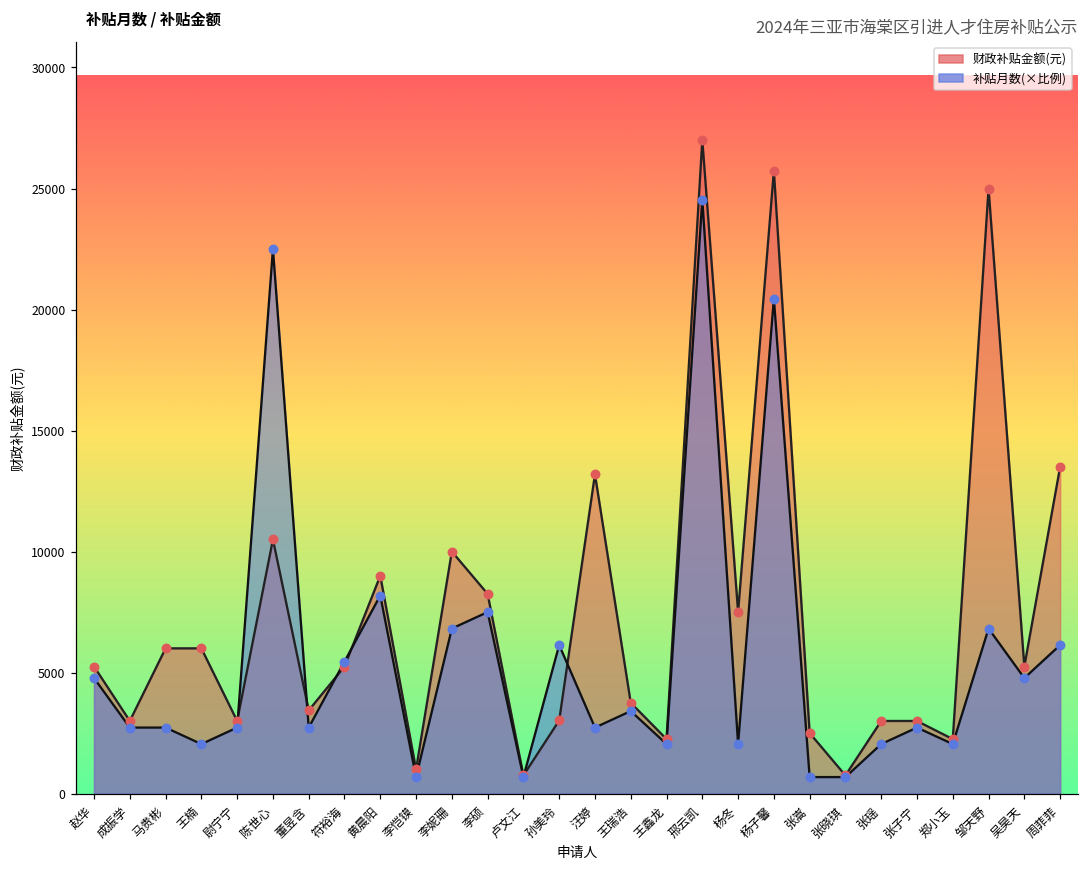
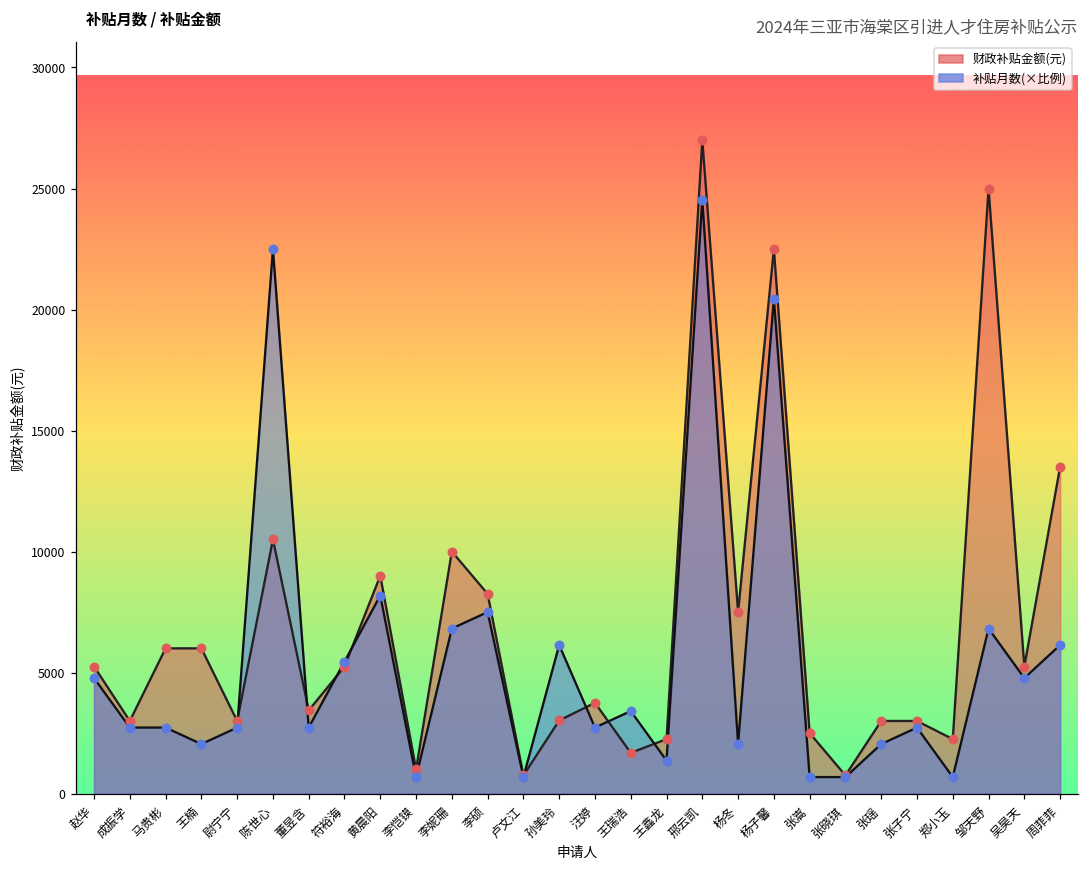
财政补贴金额(元), 汪婷: 13200 -> 3800
财政补贴金额(元), 王瑞浩: 3800 -> 1700
补贴月数(×比例), 王鑫龙: 2000 -> 1400
财政补贴金额(元), 杨子馨: 25700 -> 22500
补贴月数(×比例), 郑小玉: 2000 -> 700
